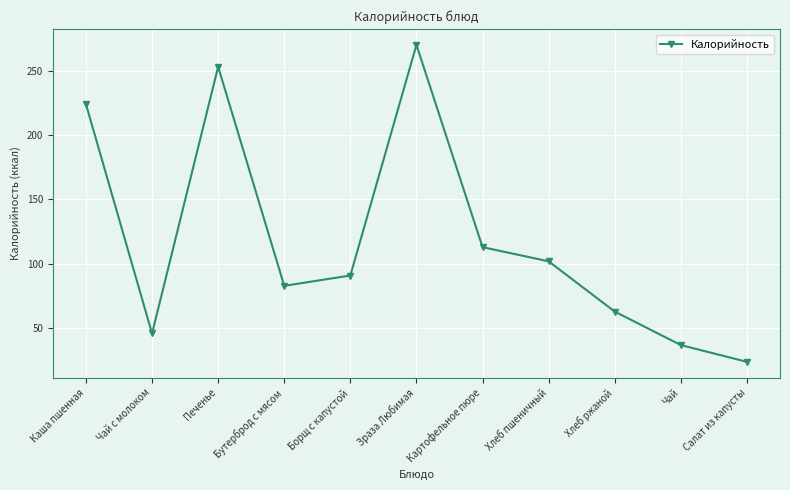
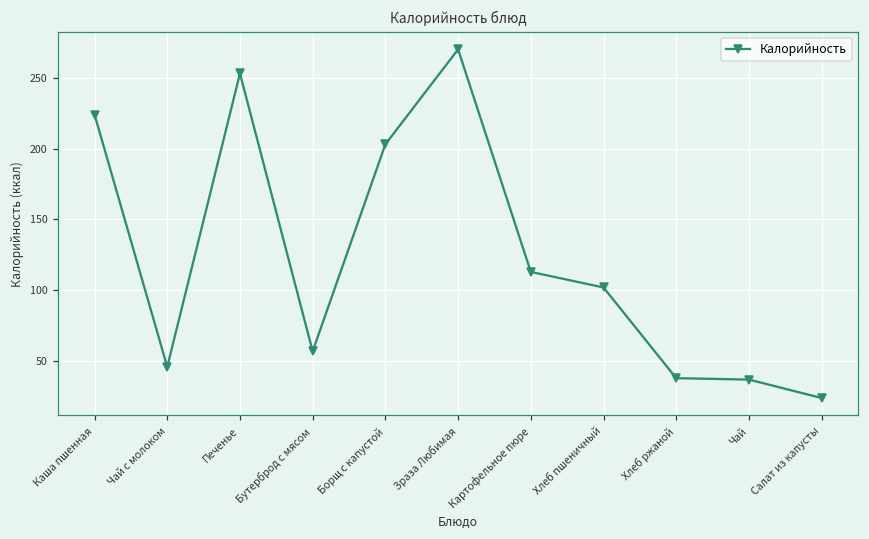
Бутерброд с мясом: 83 -> 57
Борщ с капустой: 91 -> 203
Хлеб ржаной: 63 -> 38
